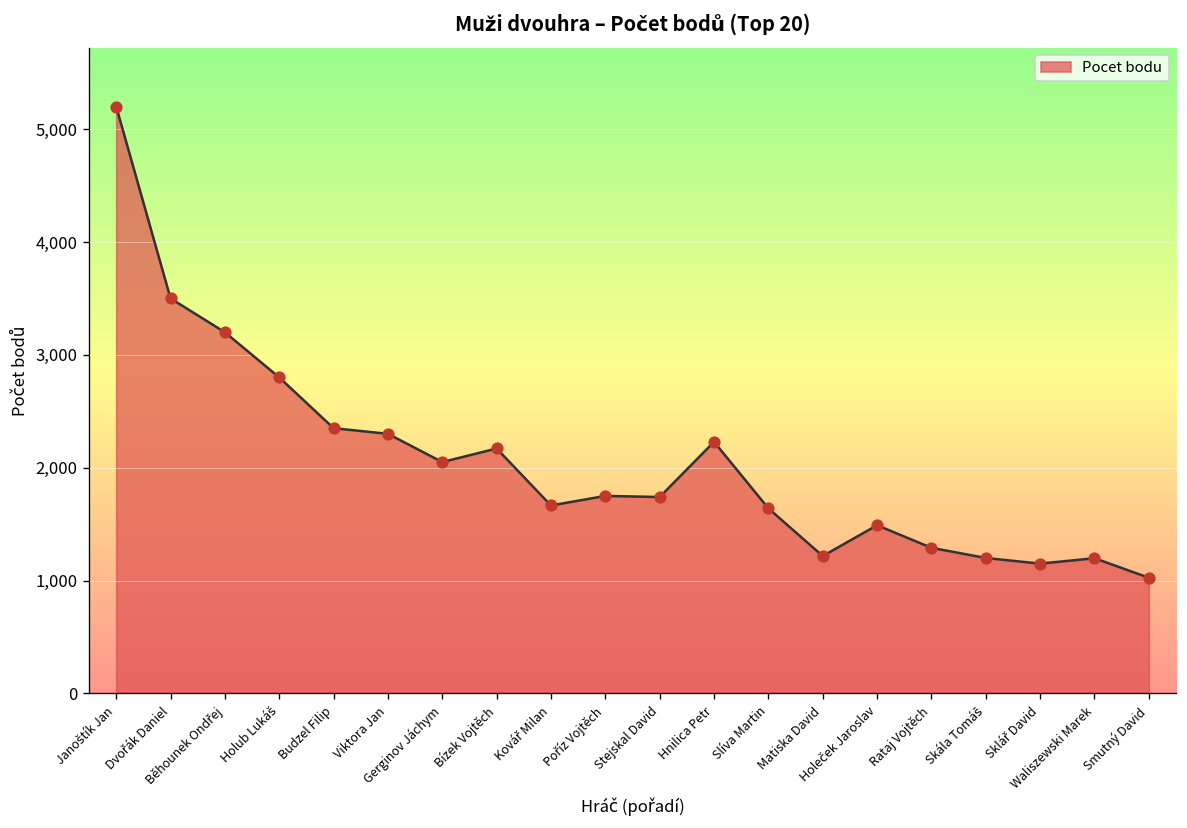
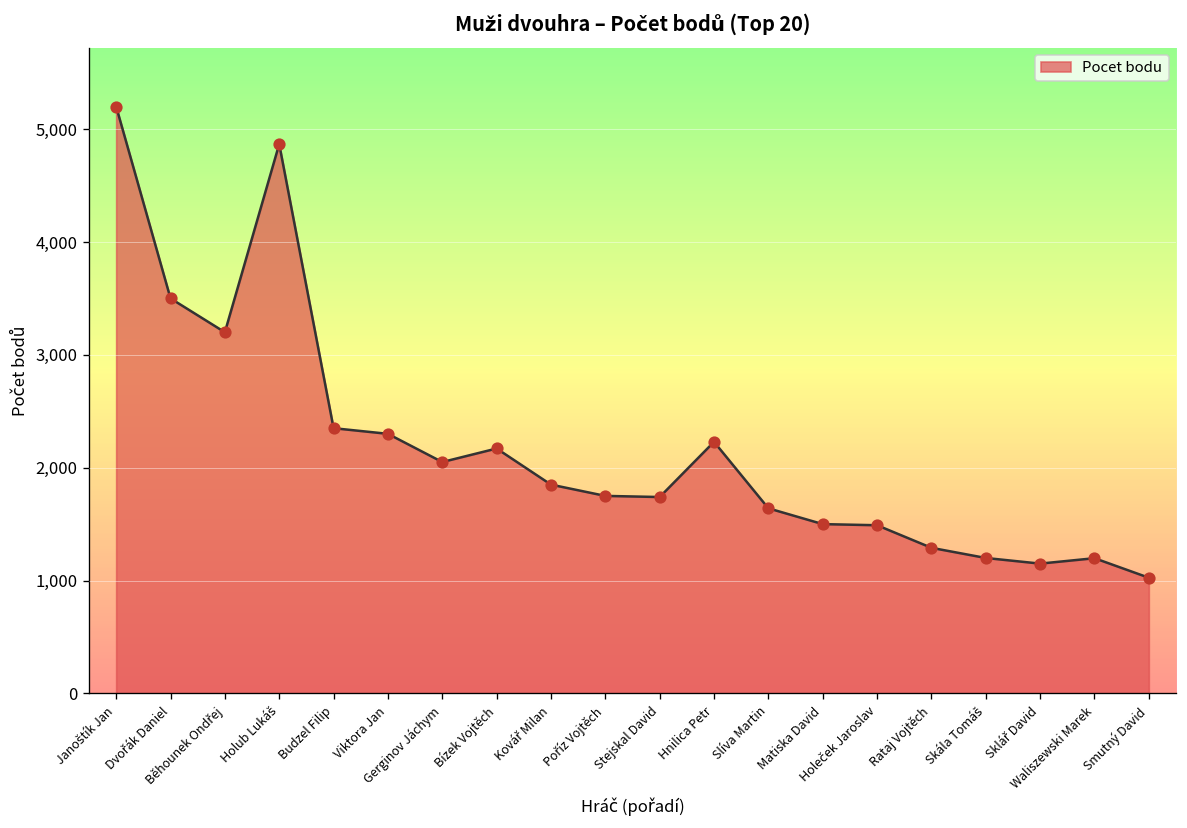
Holub Lukáš: 2,800 -> 4,900
Kovář Milan: 1,700 -> 1,900
Matiska David: 1,200 -> 1,500
